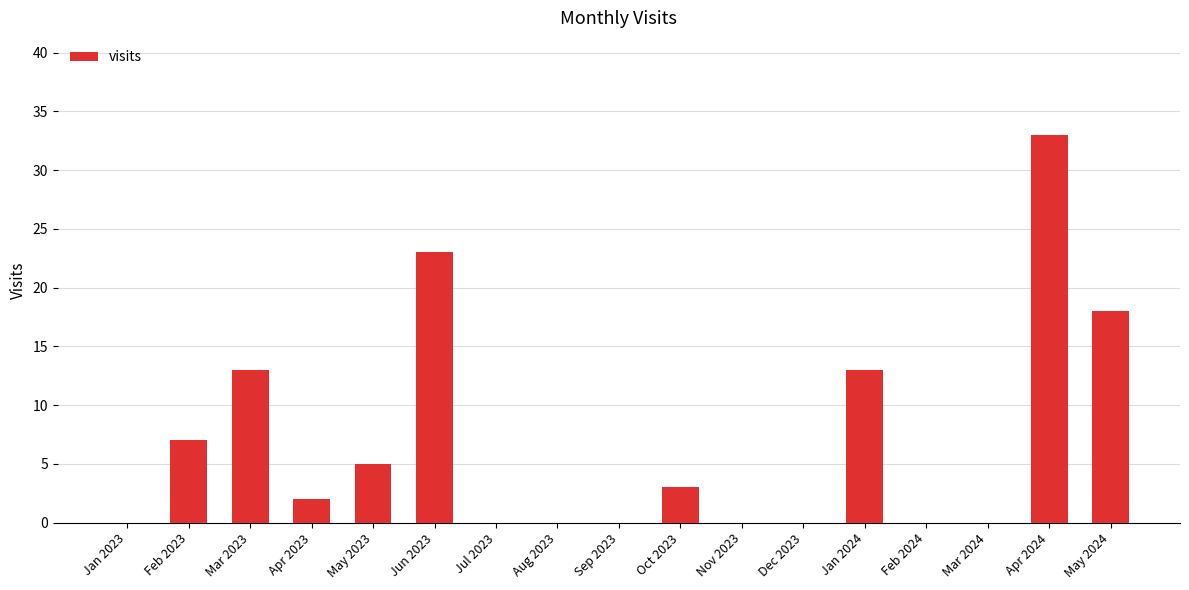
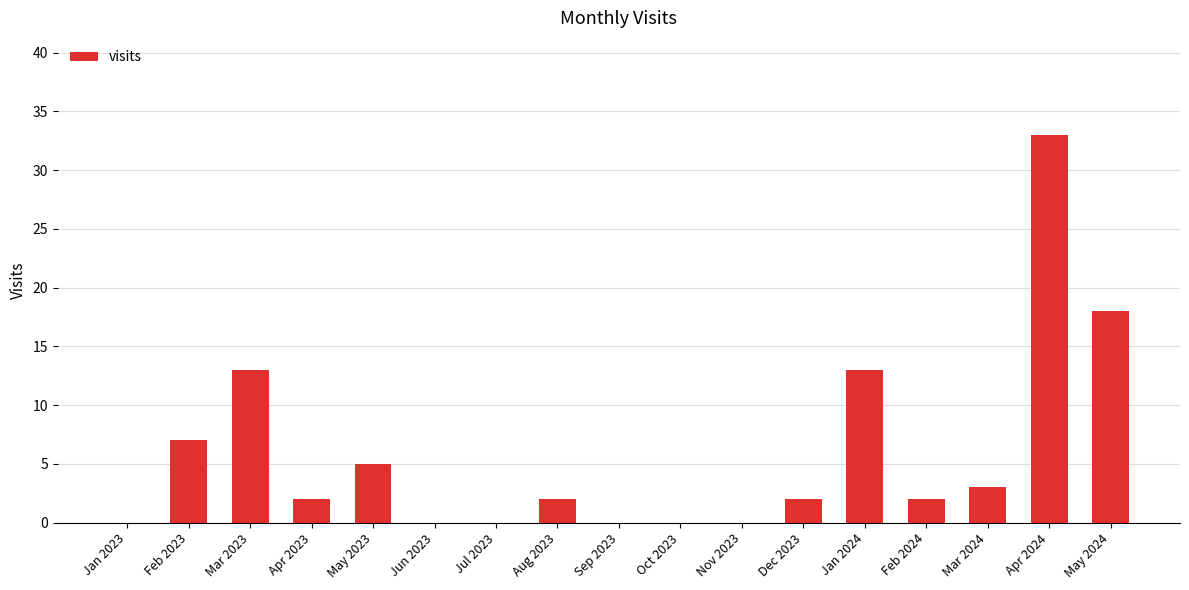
Jun 2023: 23 -> 0
Aug 2023: 0 -> 2
Oct 2023: 3 -> 0
Dec 2023: 0 -> 2
Feb 2024: 0 -> 2
Mar 2024: 0 -> 3
